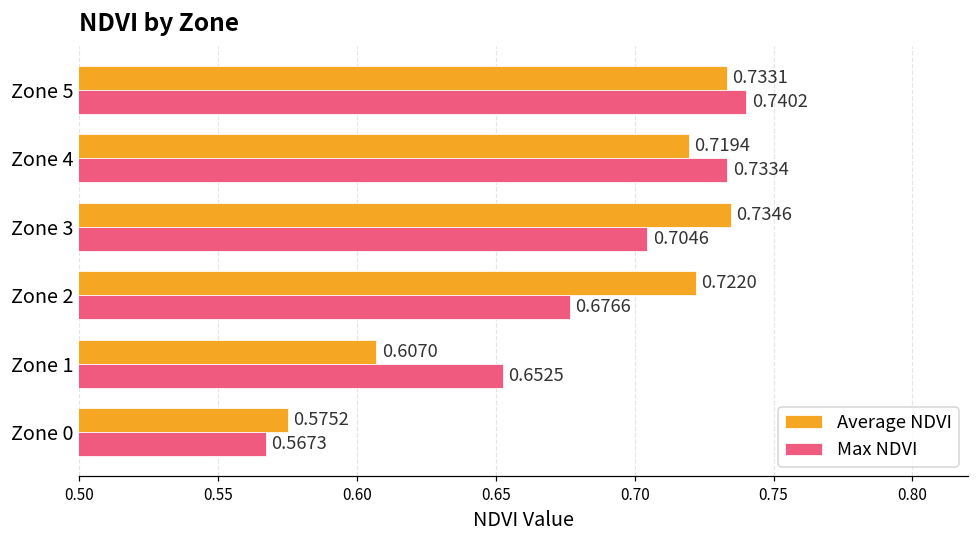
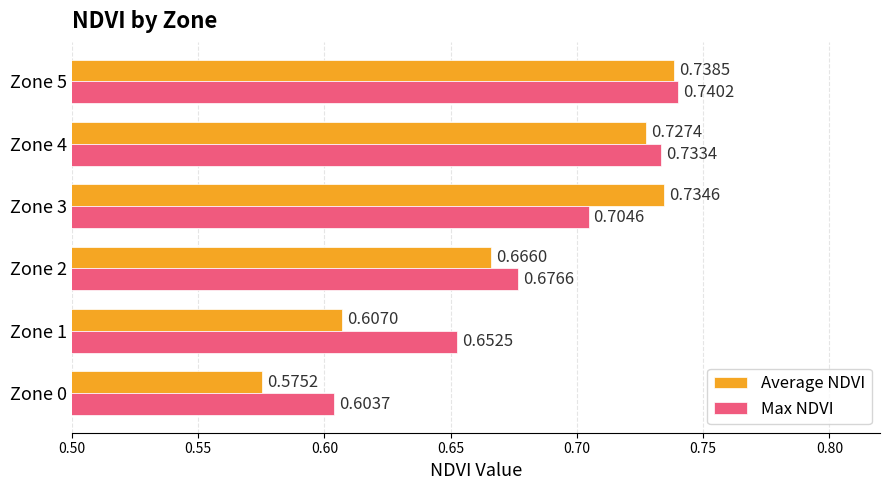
Average NDVI, Zone 5: 0.7331 -> 0.7385
Average NDVI, Zone 4: 0.7194 -> 0.7274
Average NDVI, Zone 2: 0.7220 -> 0.6660
Max NDVI, Zone 0: 0.5673 -> 0.6037
